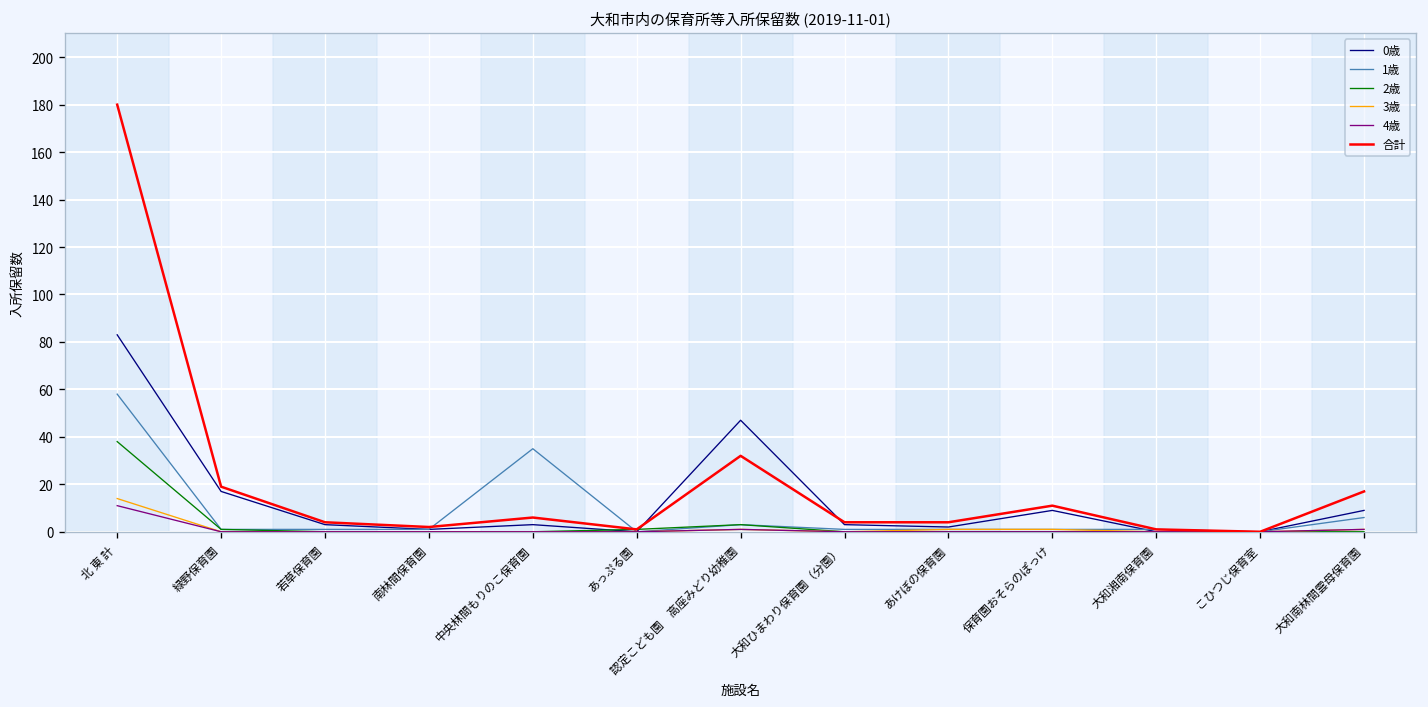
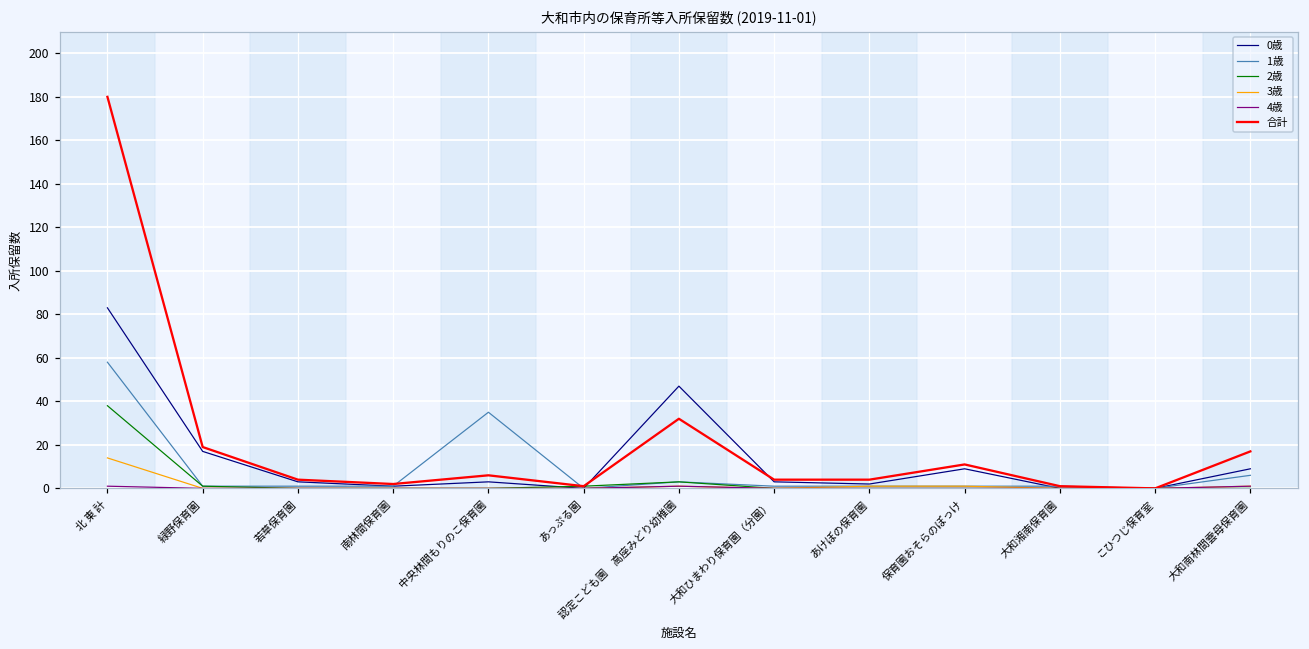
4歳, 北 東 計: 11 -> 1
